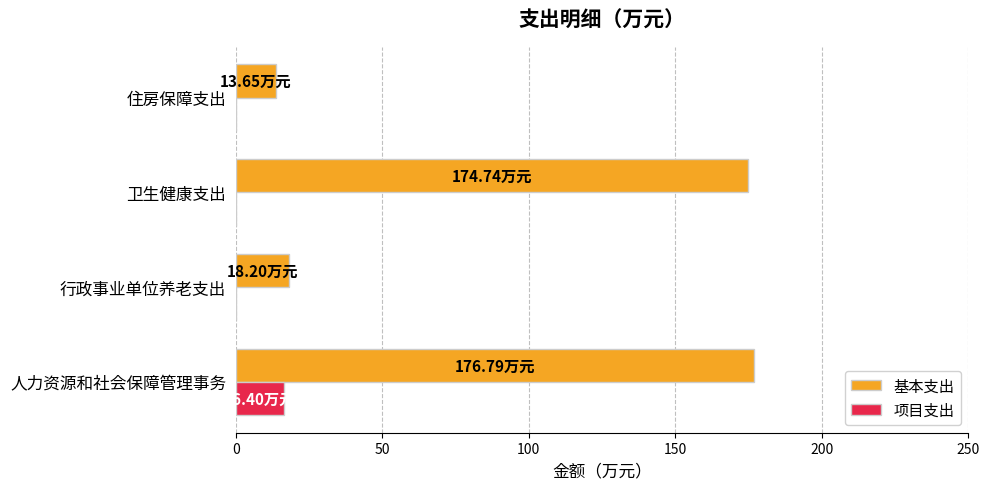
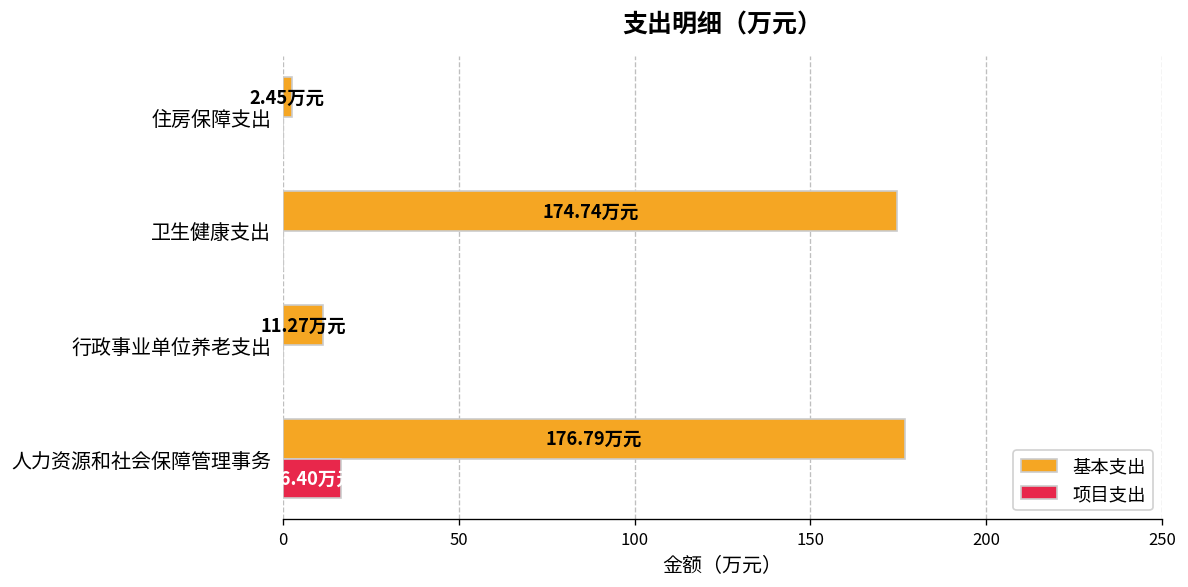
基本支出, 住房保障支出: 13.65 -> 2.45
基本支出, 行政事业单位养老支出: 18.20 -> 11.27
